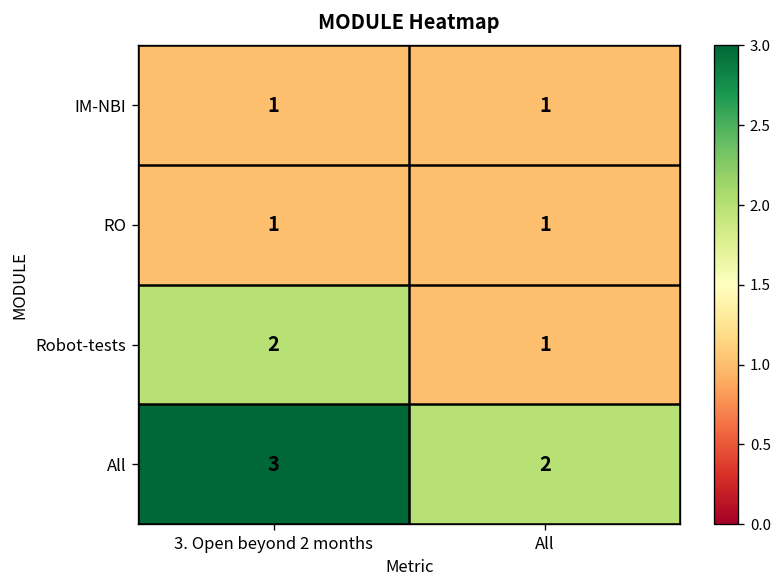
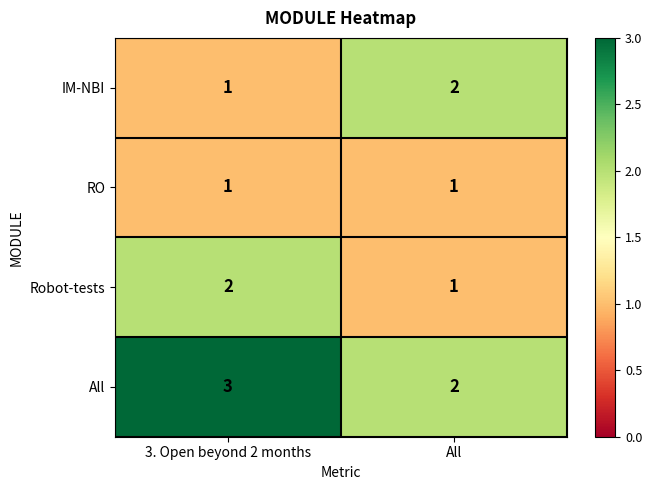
IM-NBI, All: 1 -> 2
